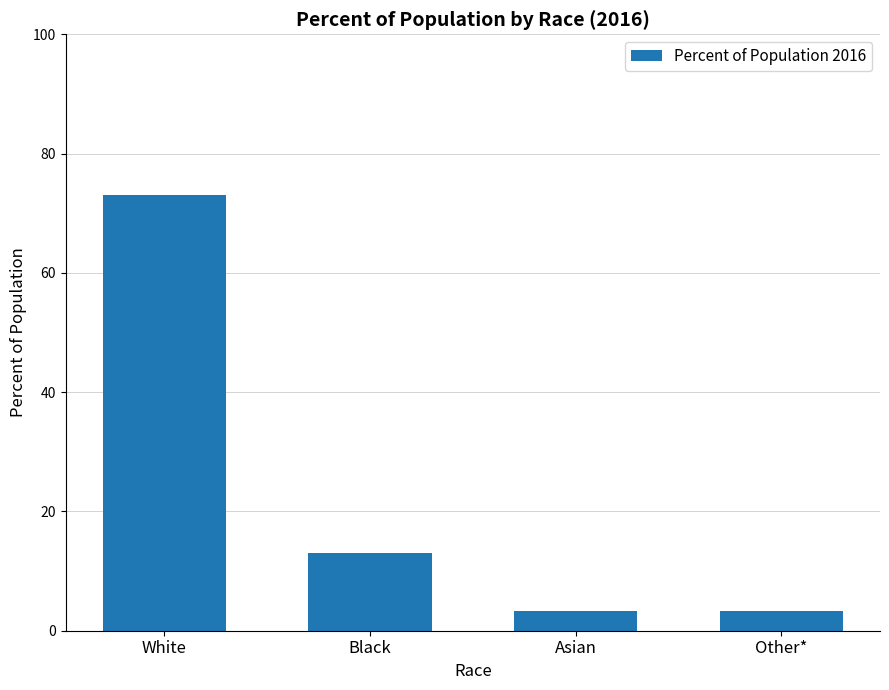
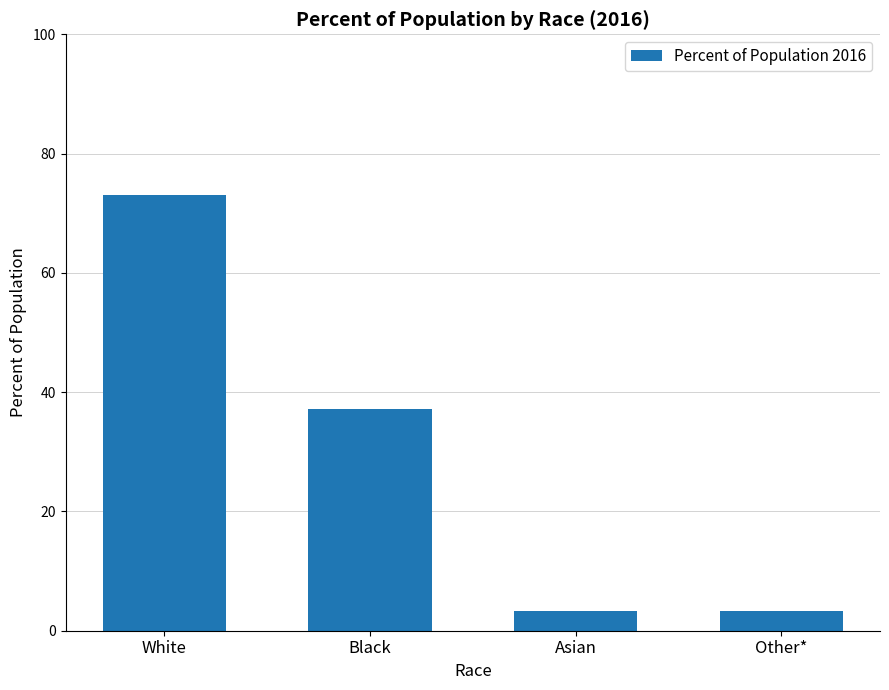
Black: 13 -> 37
